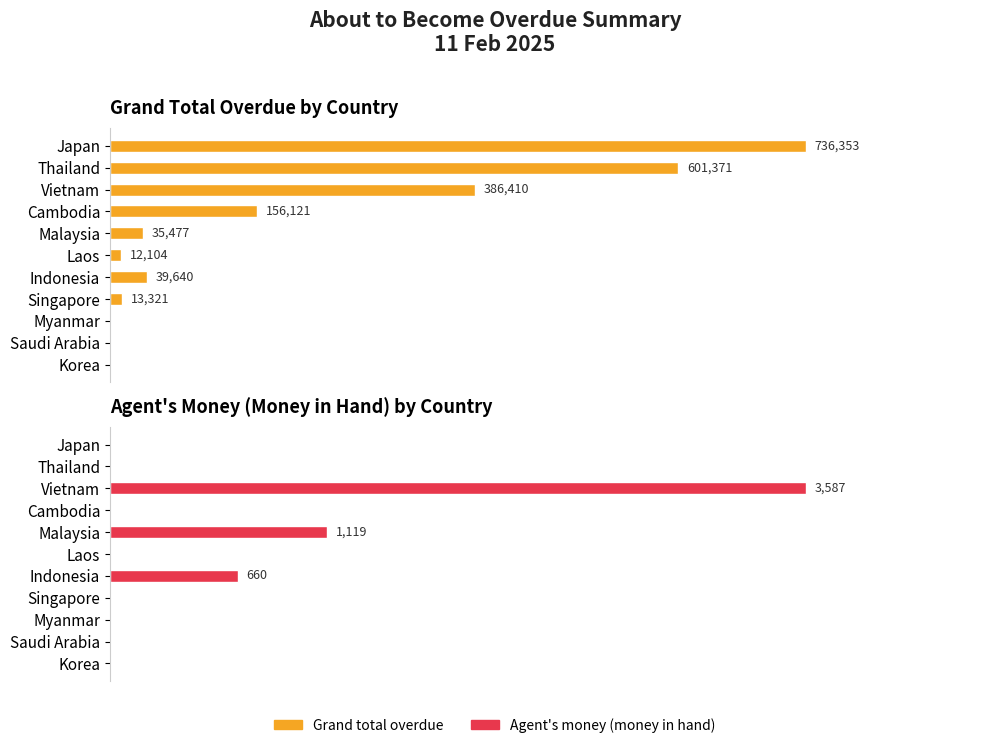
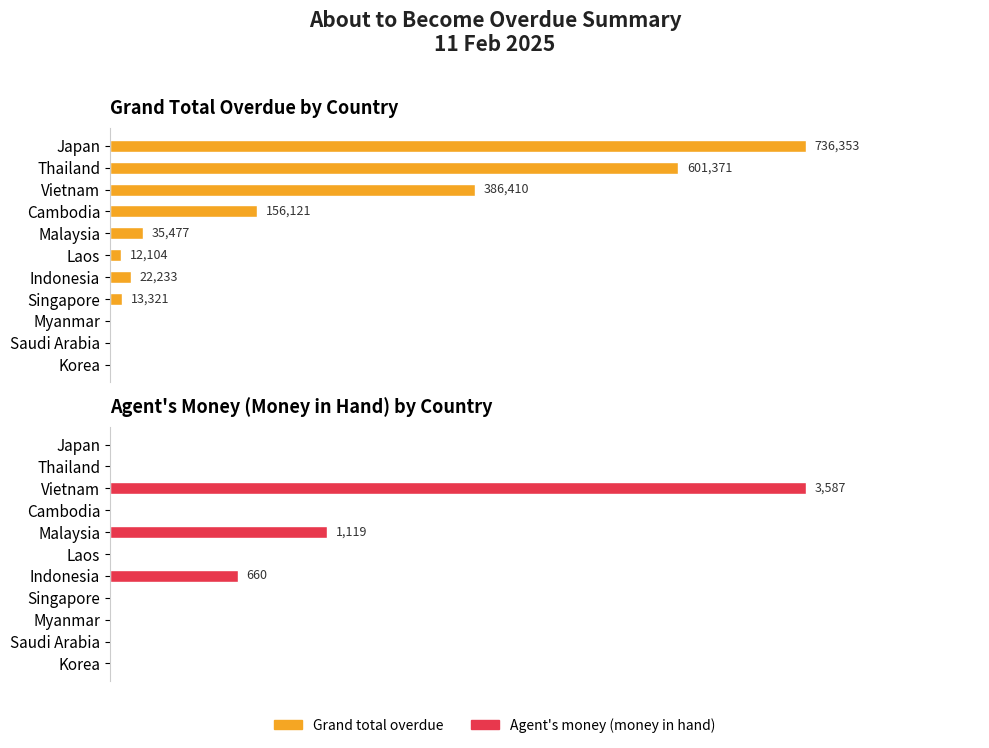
Grand Total Overdue by Country, Indonesia: 39,640 -> 22,233
